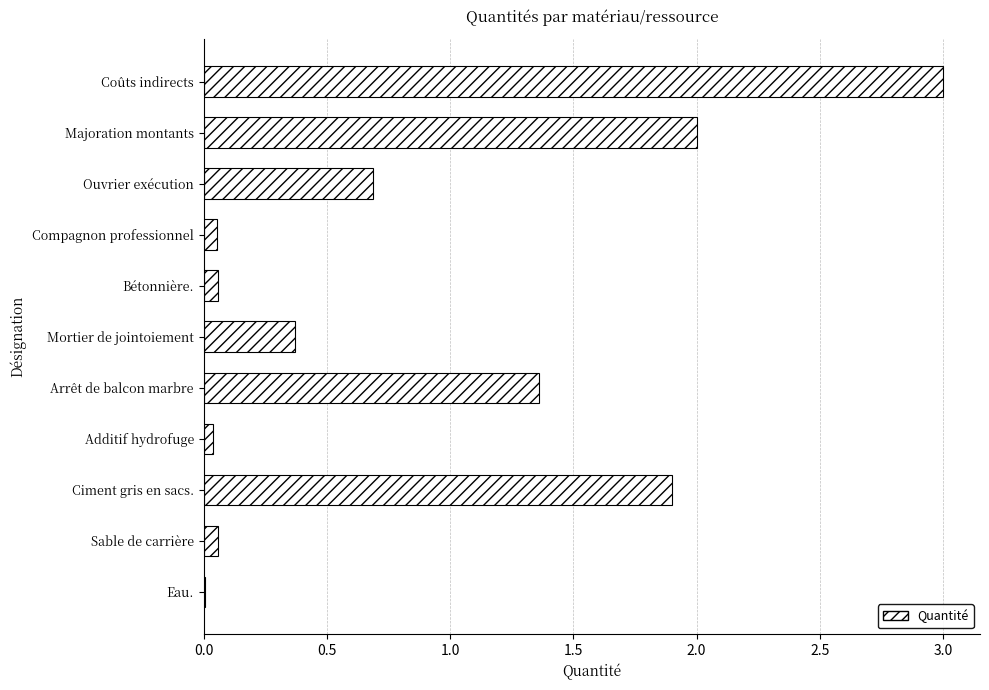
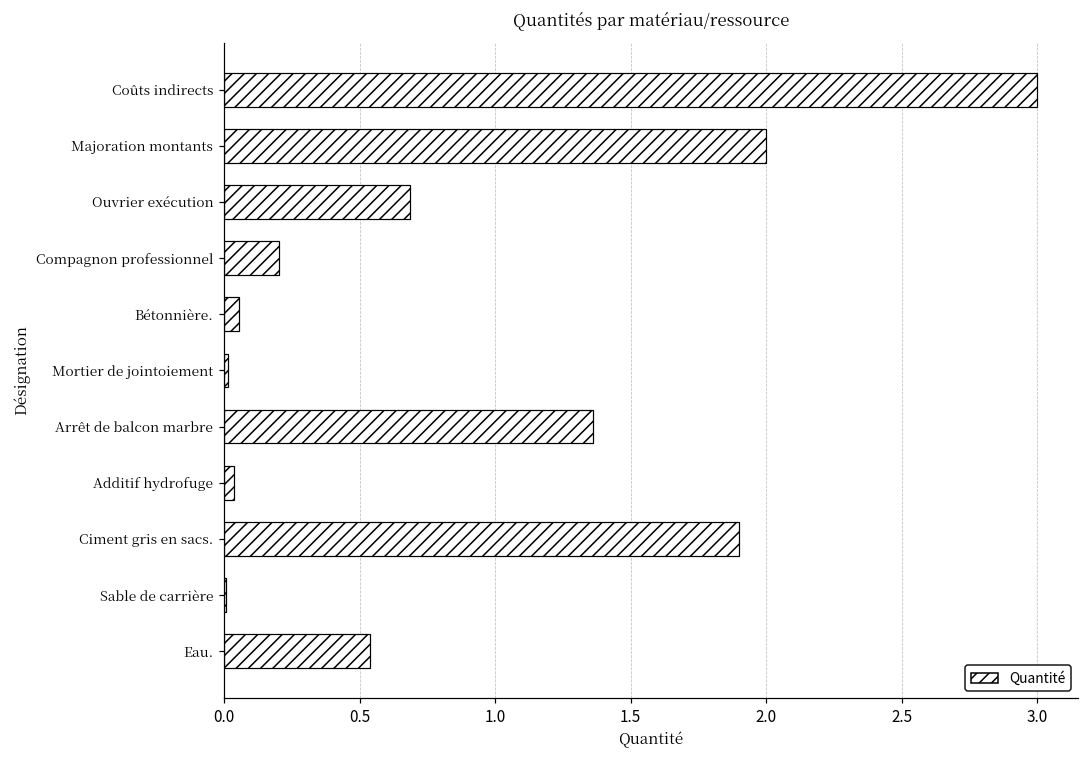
Compagnon professionnel: 0.06 -> 0.20
Mortier de jointoiement: 0.37 -> 0.02
Sable de carrière: 0.06 -> 0.01
Eau.: 0.01 -> 0.54
